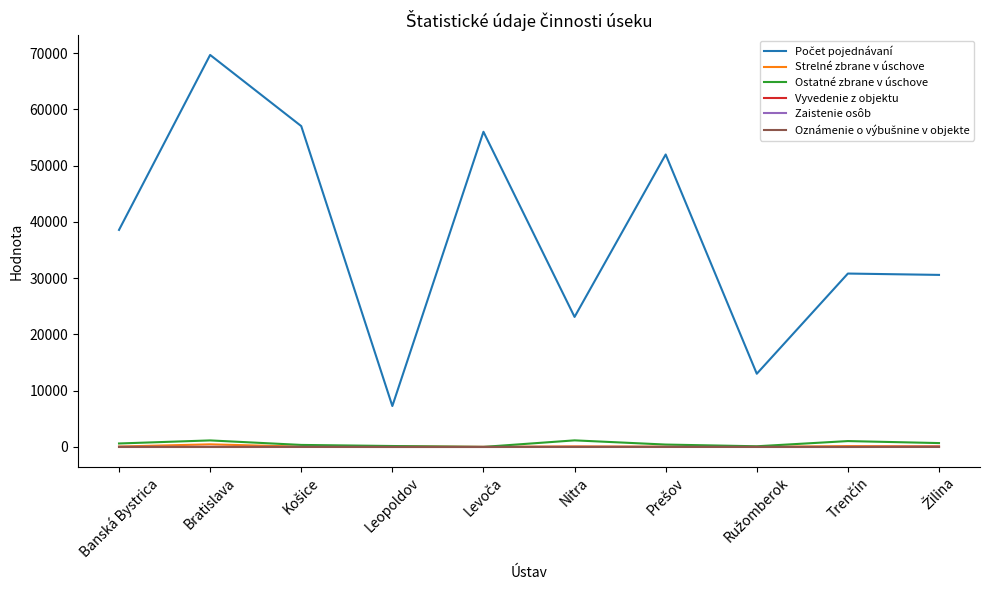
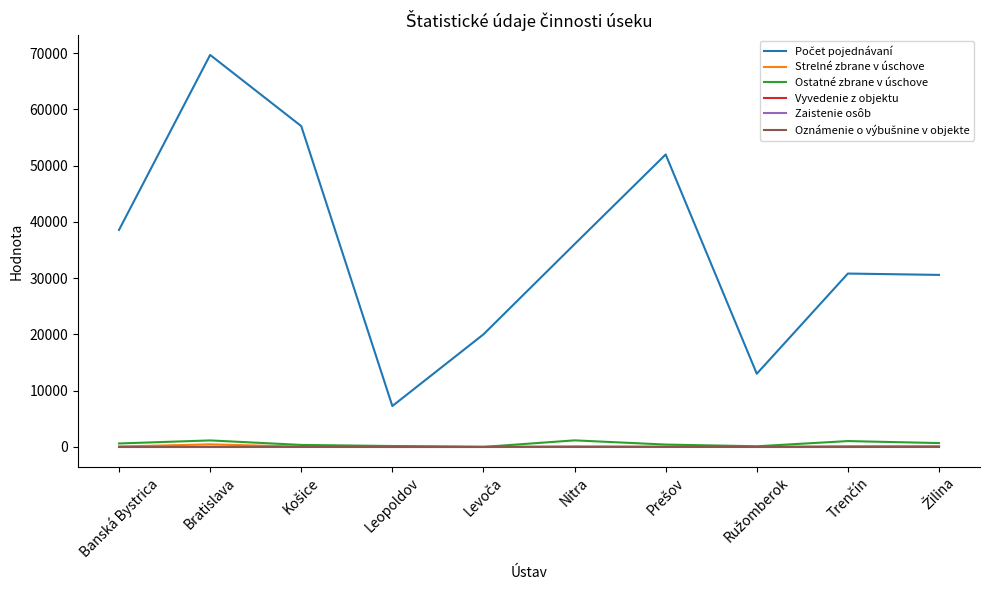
Počet pojednávaní, Levoča: 56000 -> 20000
Počet pojednávaní, Nitra: 23000 -> 36000
